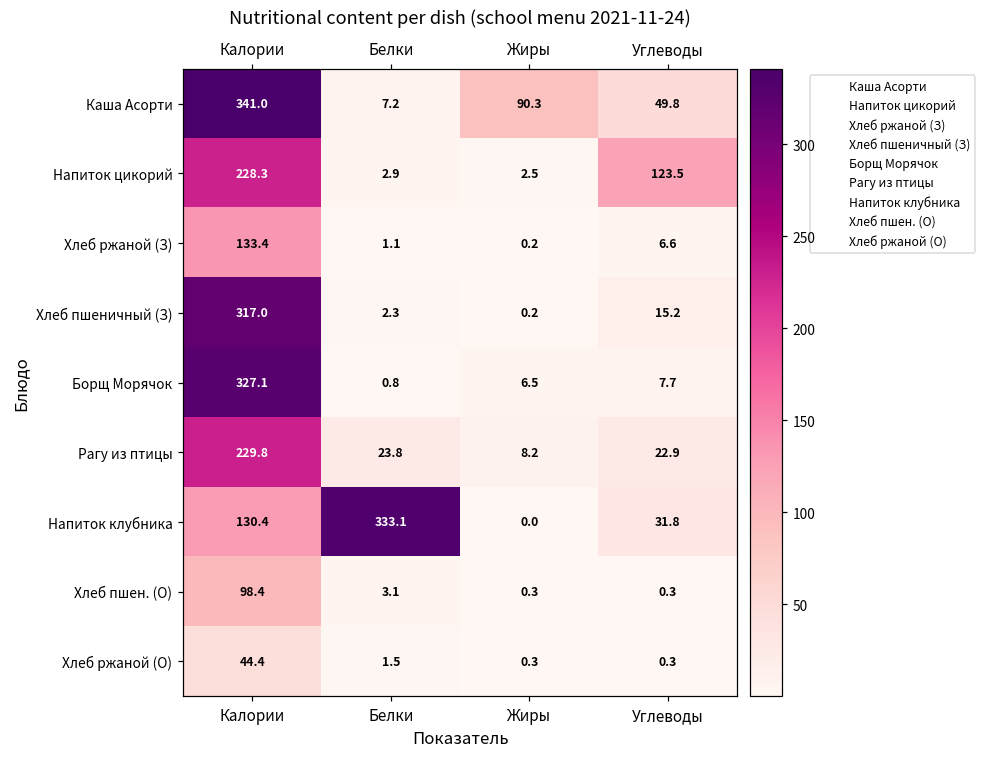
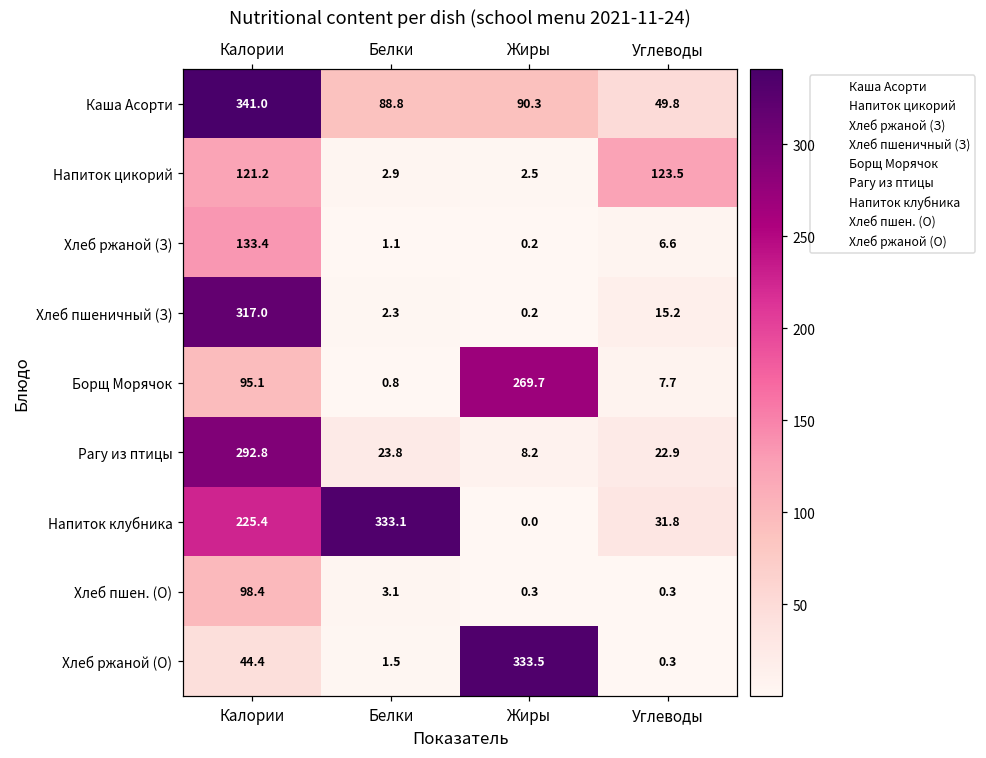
Каша Асорти, Белки: 7.2 -> 88.8
Напиток цикорий, Калории: 228.3 -> 121.2
Борщ Морячок, Калории: 327.1 -> 95.1
Борщ Морячок, Жиры: 6.5 -> 269.7
Рагу из птицы, Калории: 229.8 -> 292.8
Напиток клубника, Калории: 130.4 -> 225.4
Хлеб ржаной (О), Жиры: 0.3 -> 333.5
